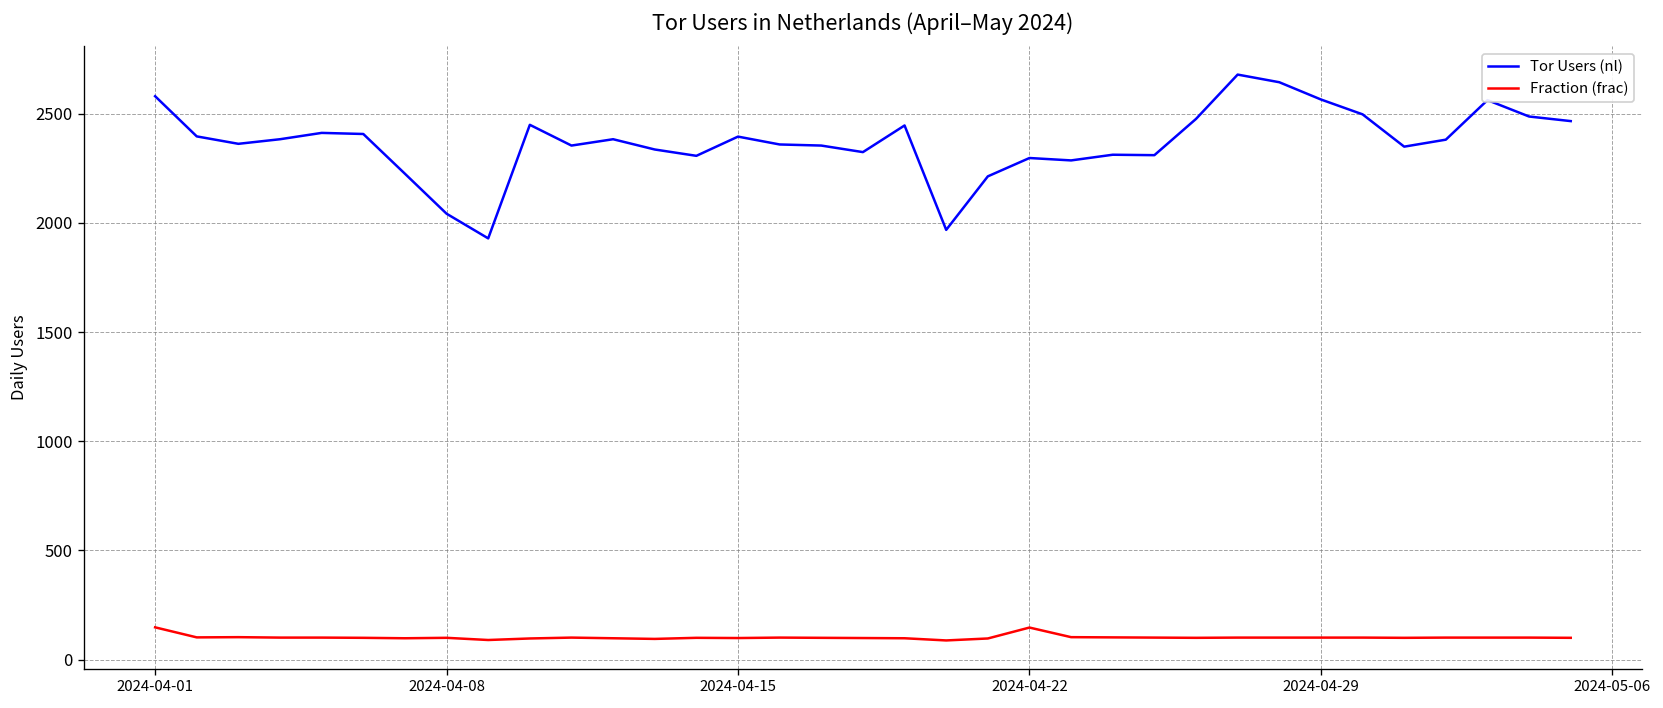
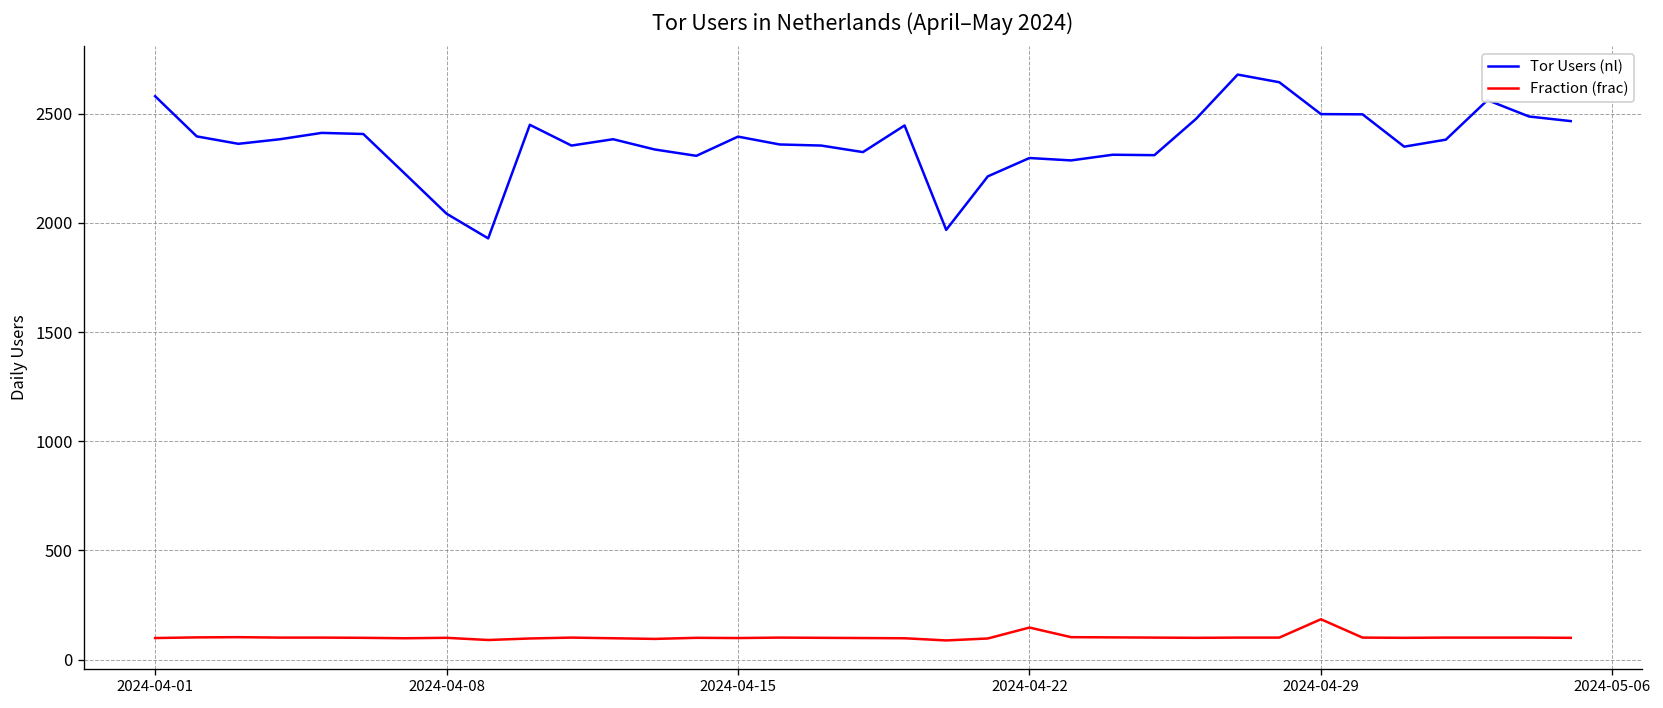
Fraction (frac), 2024-04-01: 150 -> 100
Tor Users (nl), 2024-04-29: 2570 -> 2500
Fraction (frac), 2024-04-29: 100 -> 190
